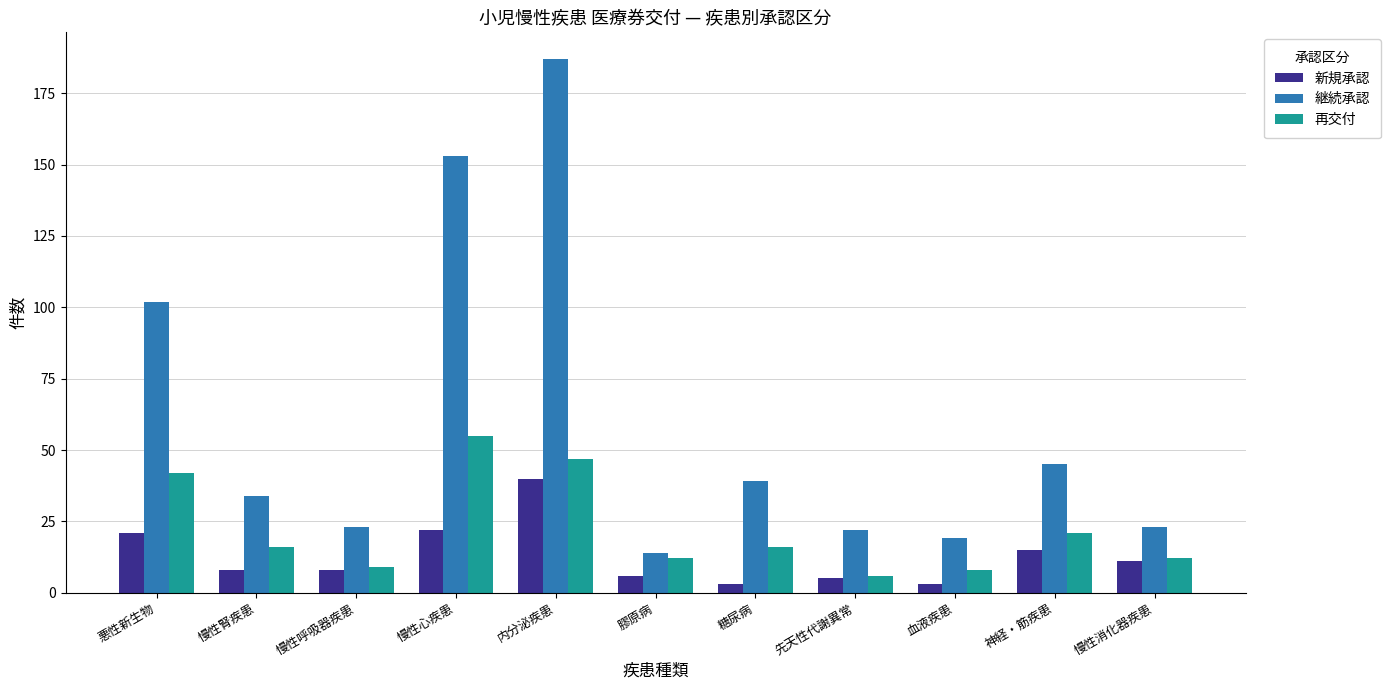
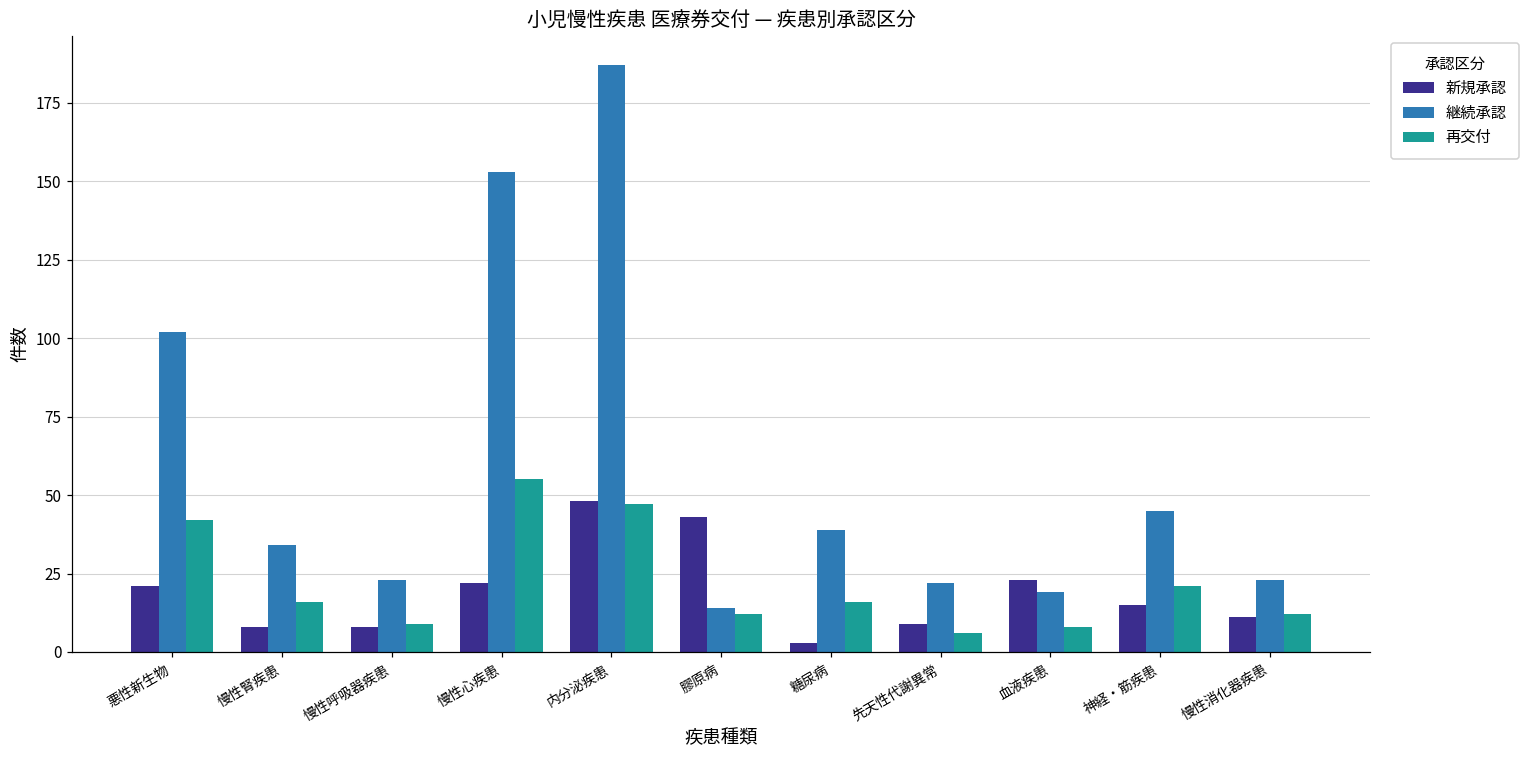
新規承認, 内分泌疾患: 40 -> 48
新規承認, 膠原病: 6 -> 43
新規承認, 先天性代謝異常: 5 -> 9
新規承認, 血液疾患: 3 -> 23
